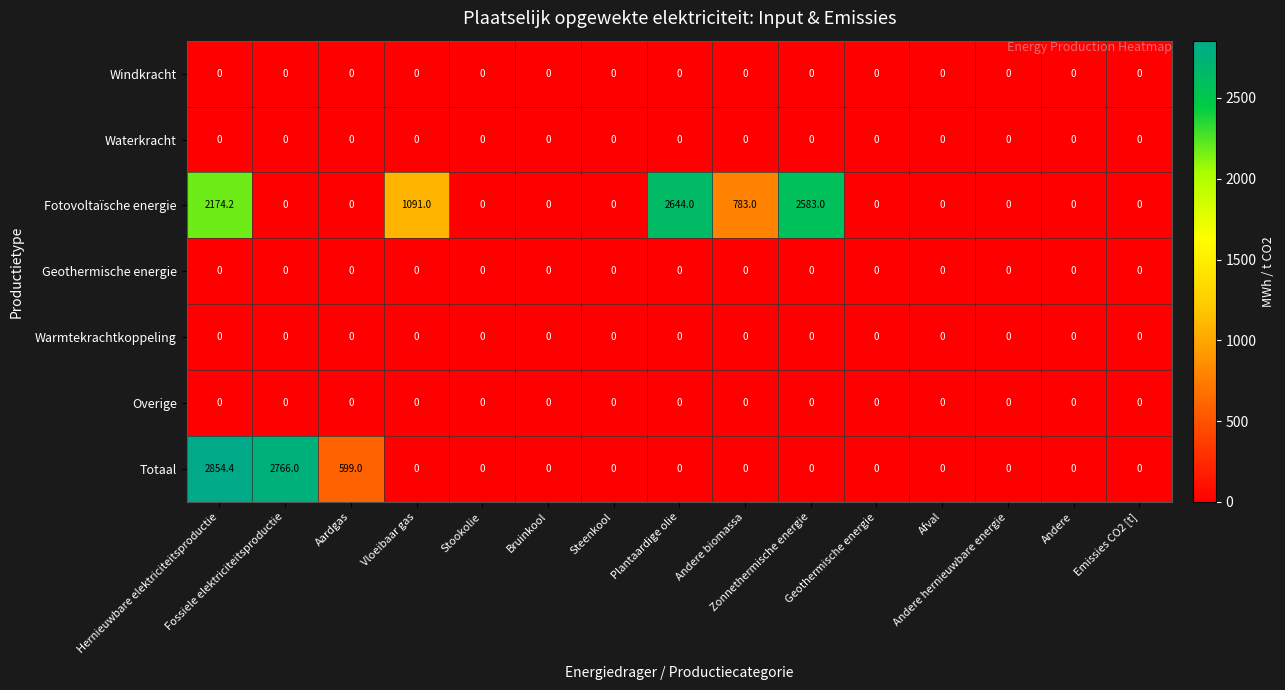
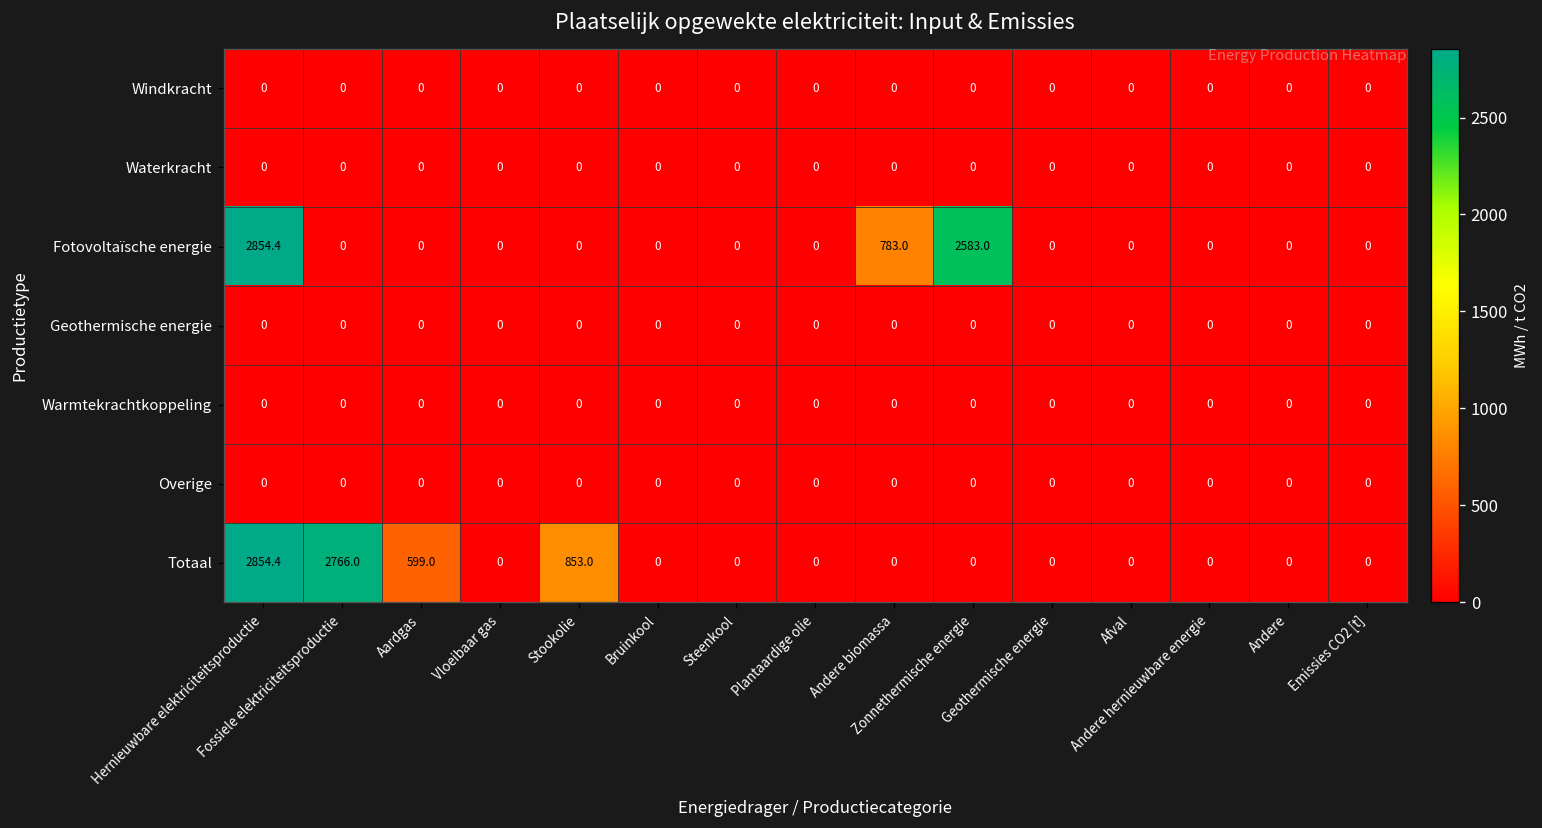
Fotovoltaïsche energie, Hernieuwbare elektriciteitsproductie: 2174.2 -> 2854.4
Fotovoltaïsche energie, Vloeibaar gas: 1091.0 -> 0
Fotovoltaïsche energie, Plantaardige olie: 2644.0 -> 0
Totaal, Stookolie: 0 -> 853.0
